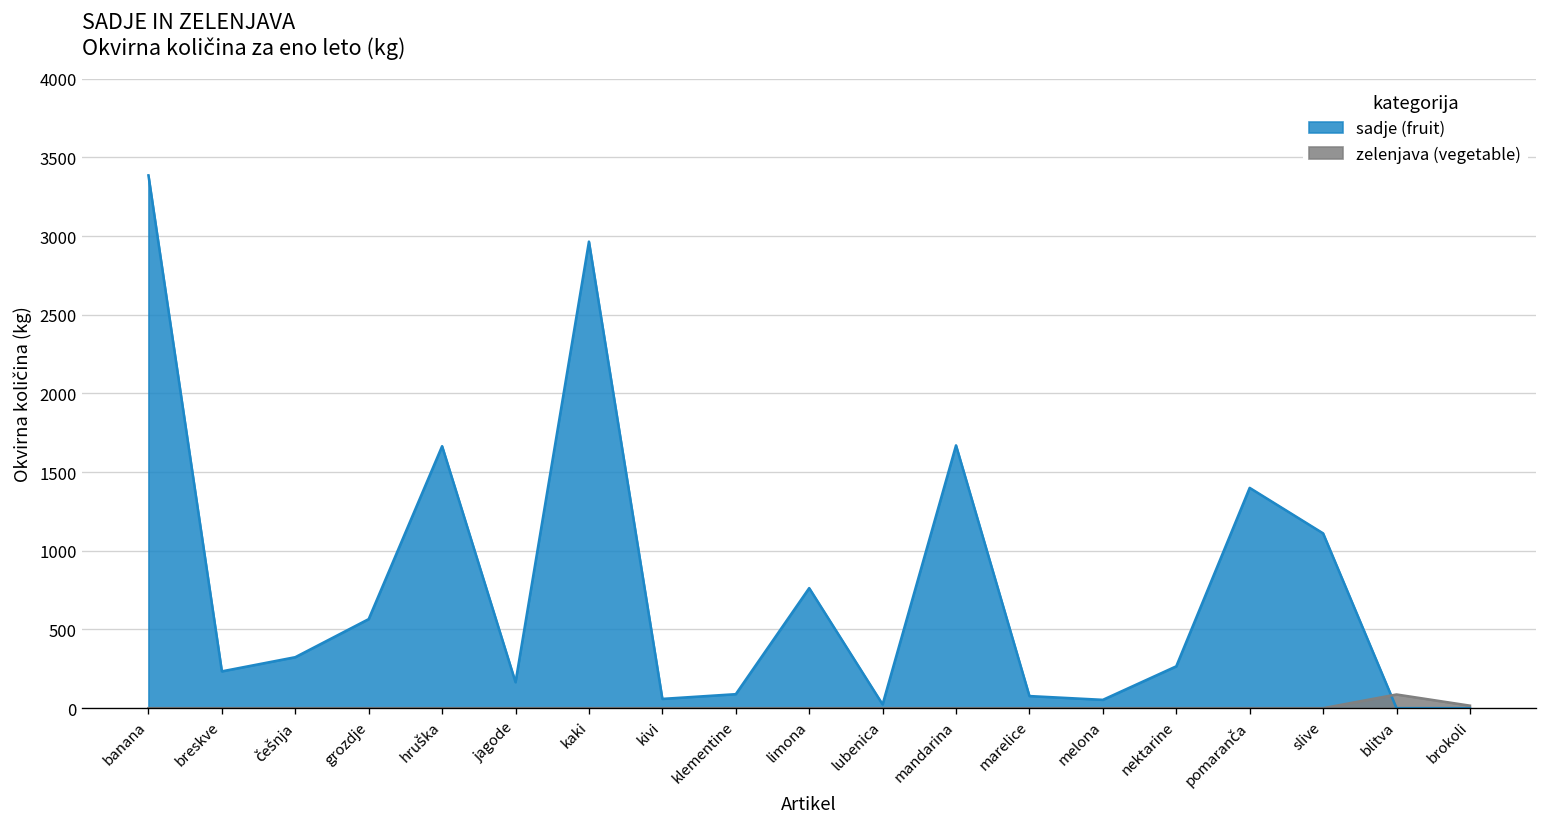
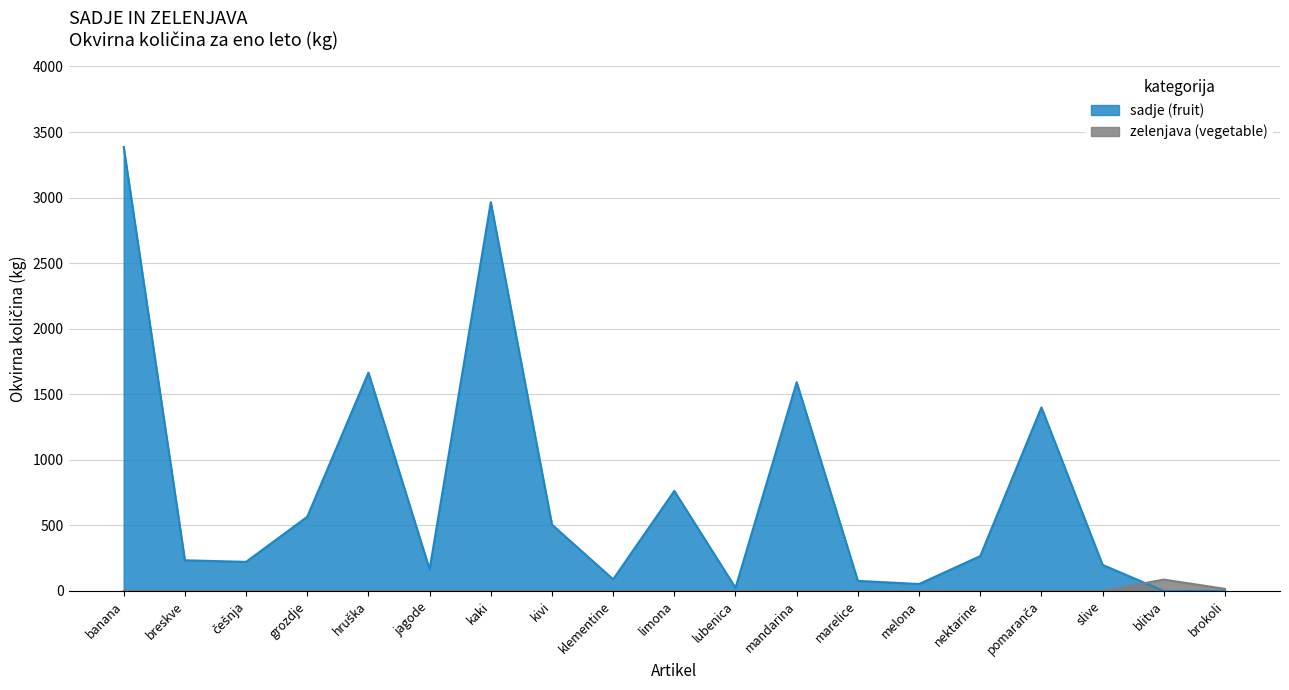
sadje (fruit), češnja: 320 -> 220
sadje (fruit), kivi: 60 -> 510
sadje (fruit), mandarina: 1670 -> 1590
sadje (fruit), slive: 1110 -> 200
